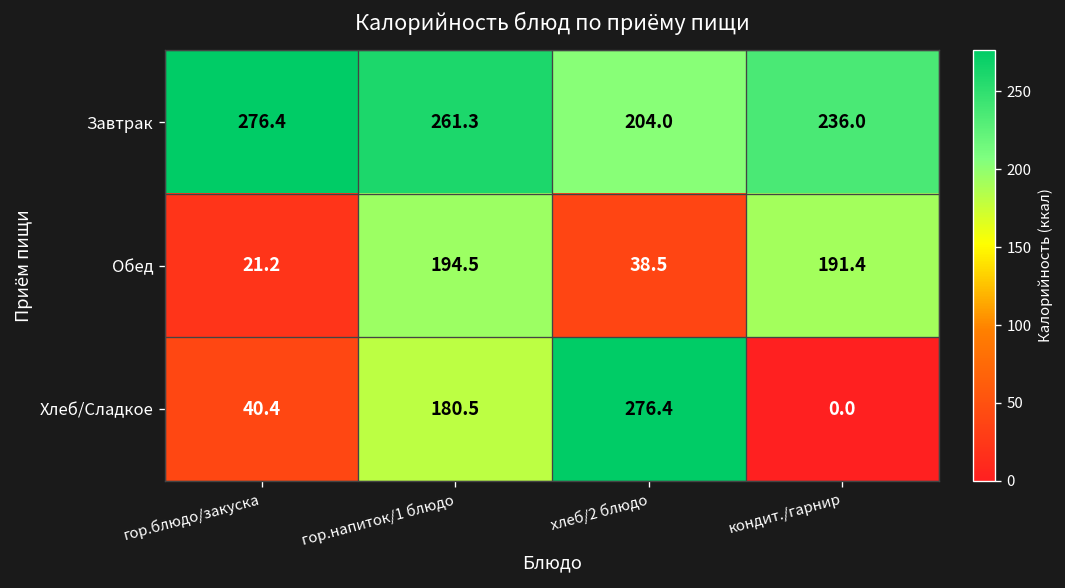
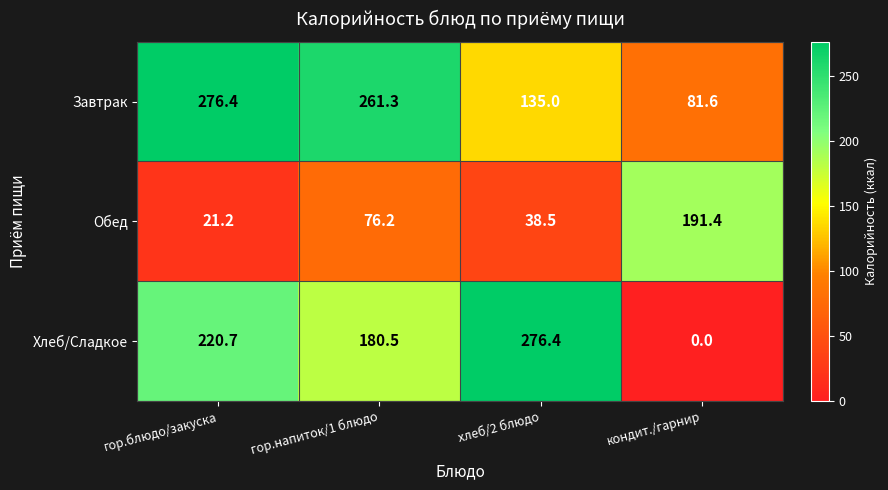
Завтрак, хлеб/2 блюдо: 204.0 -> 135.0
Завтрак, кондит./гарнир: 236.0 -> 81.6
Обед, гор.напиток/1 блюдо: 194.5 -> 76.2
Хлеб/Сладкое, гор.блюдо/закуска: 40.4 -> 220.7
